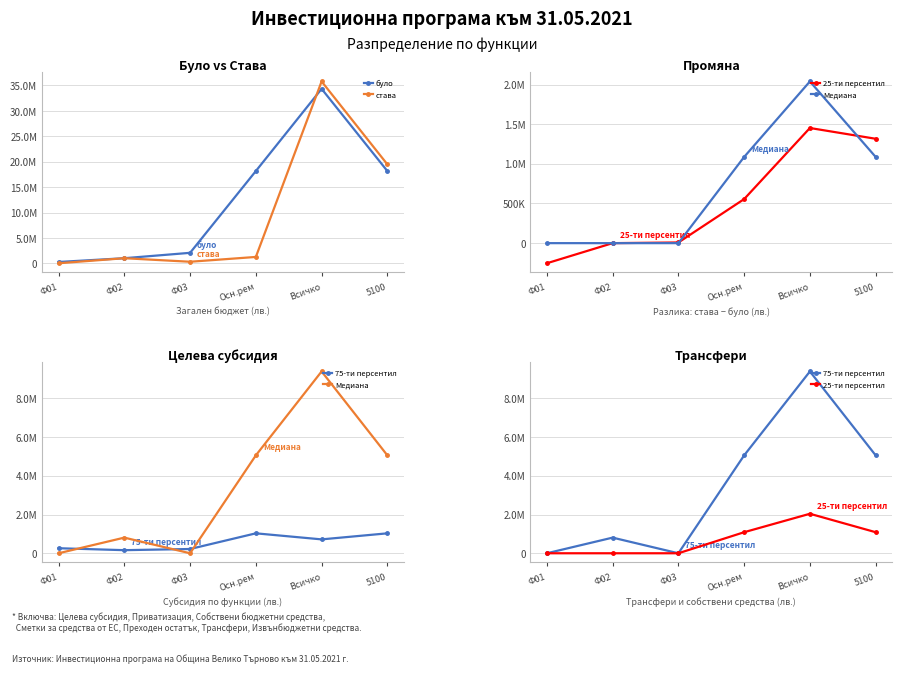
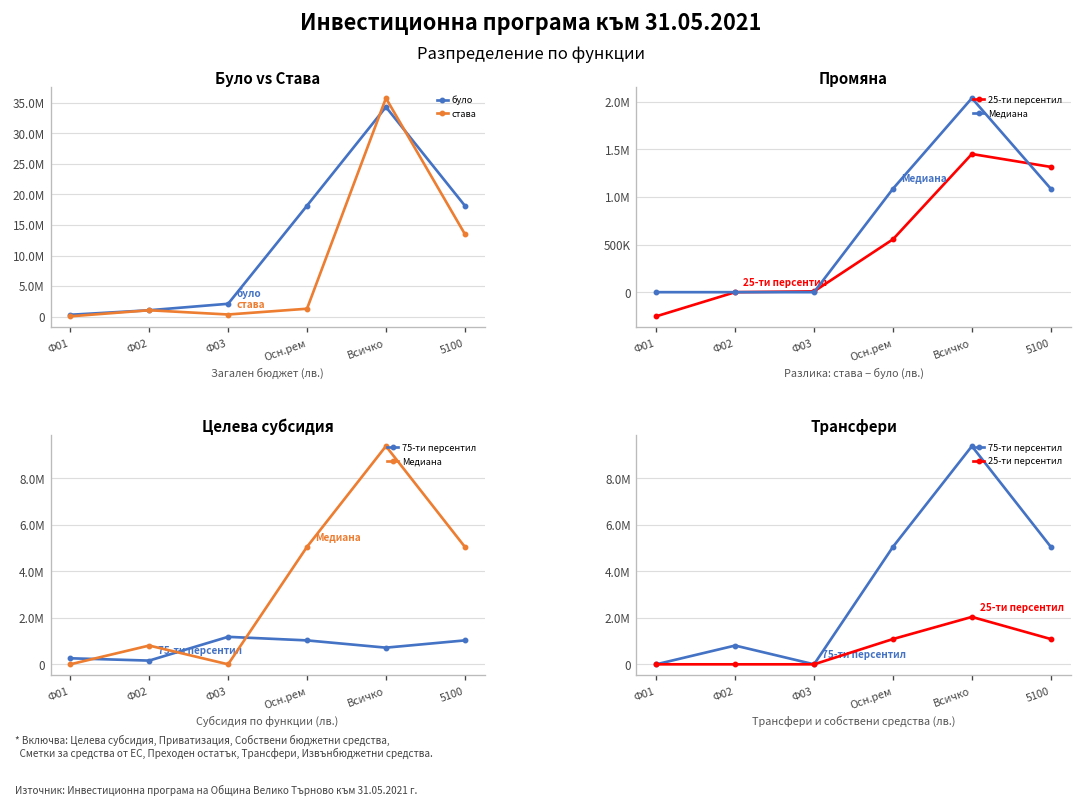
Було vs Става, става, 5100: 19000000 -> 14000000
Целева субсидия, 75-ти персентил, Ф03: 200000 -> 1200000
